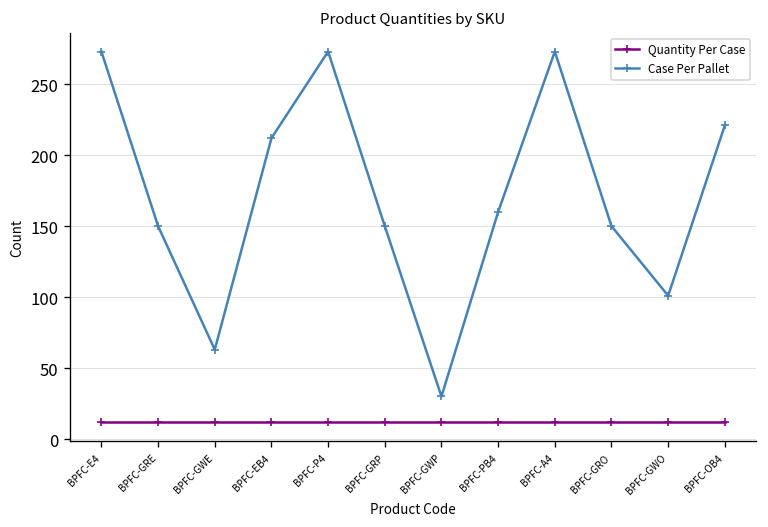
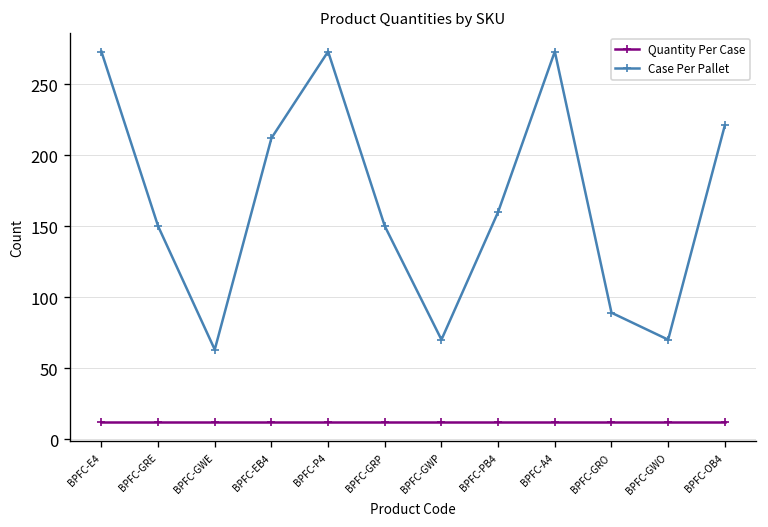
Case Per Pallet, BPFC-GWP: 30 -> 70
Case Per Pallet, BPFC-GRO: 150 -> 89
Case Per Pallet, BPFC-GWO: 101 -> 70
